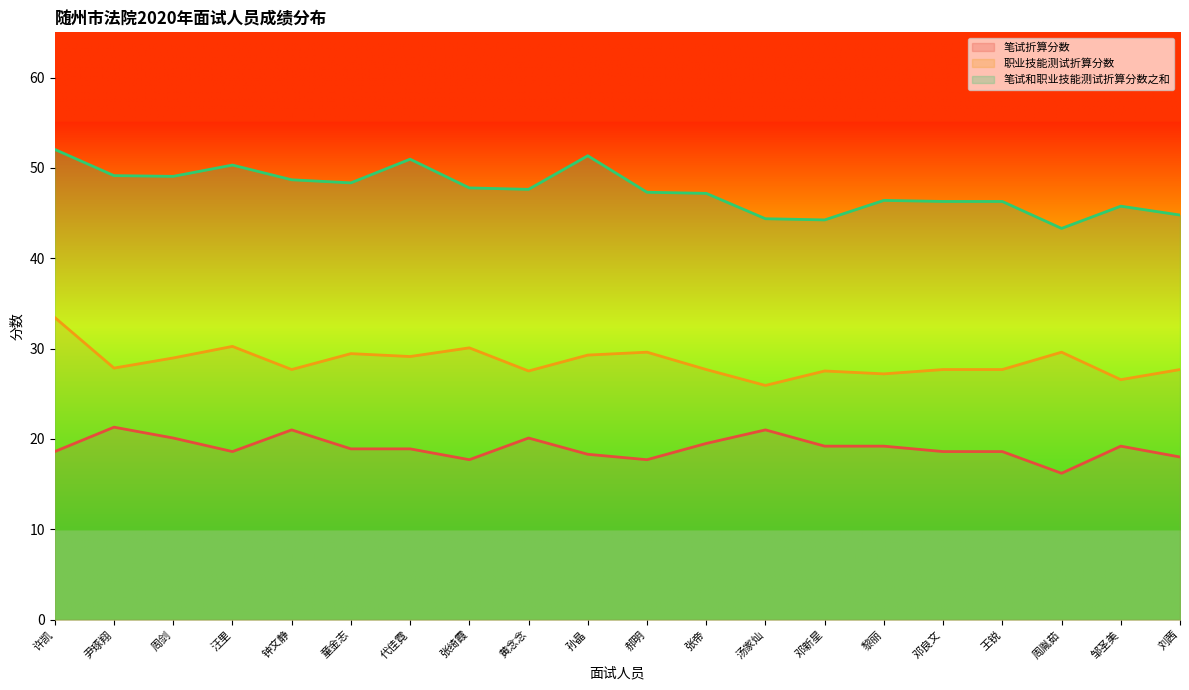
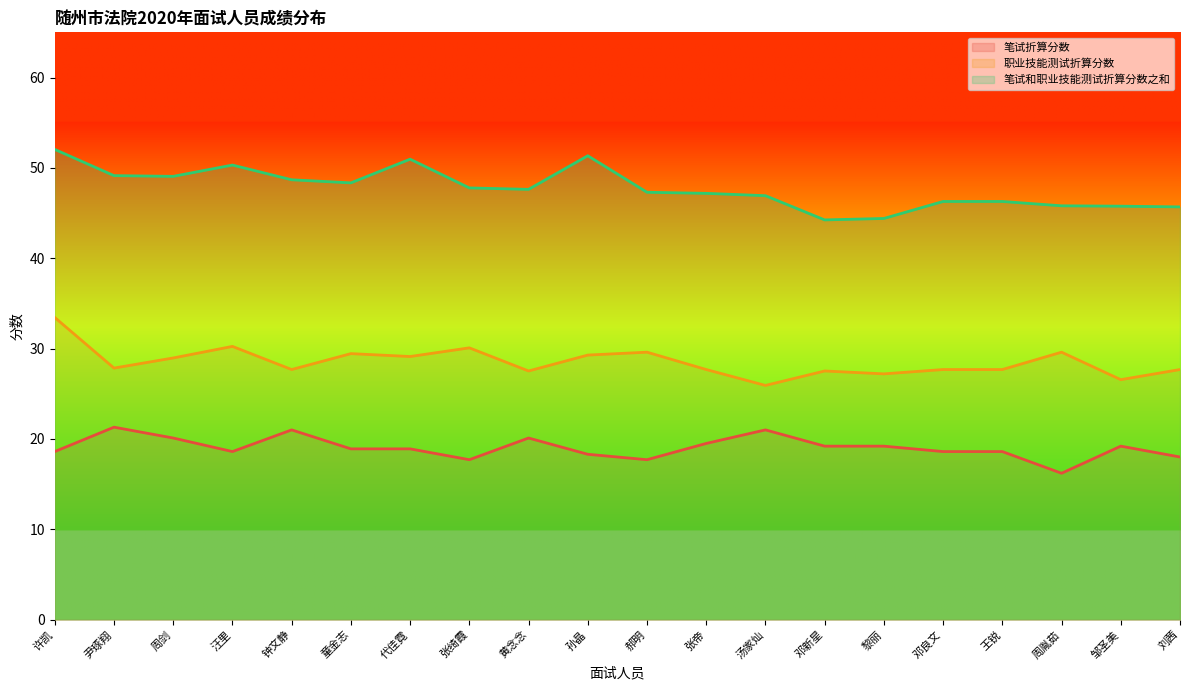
笔试和职业技能测试折算分数之和, 汤家灿: 44 -> 47
笔试和职业技能测试折算分数之和, 黎丽: 46 -> 44
笔试和职业技能测试折算分数之和, 周胤茹: 43 -> 46
笔试和职业技能测试折算分数之和, 刘茜: 45 -> 46
